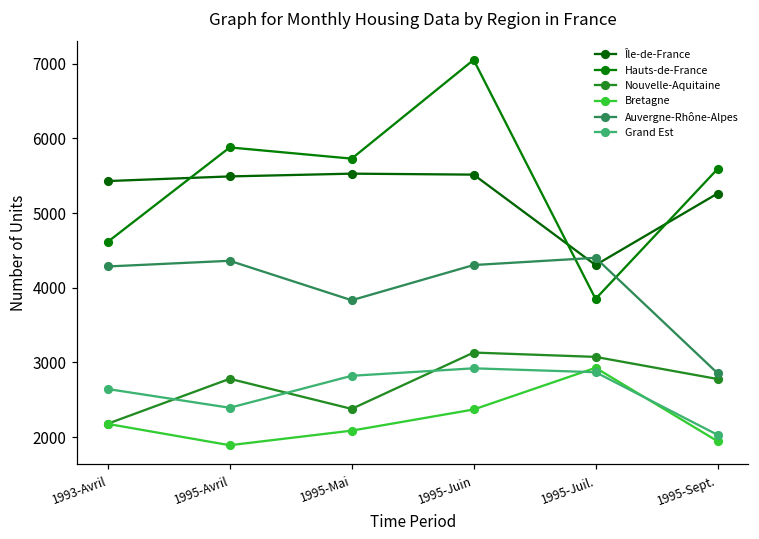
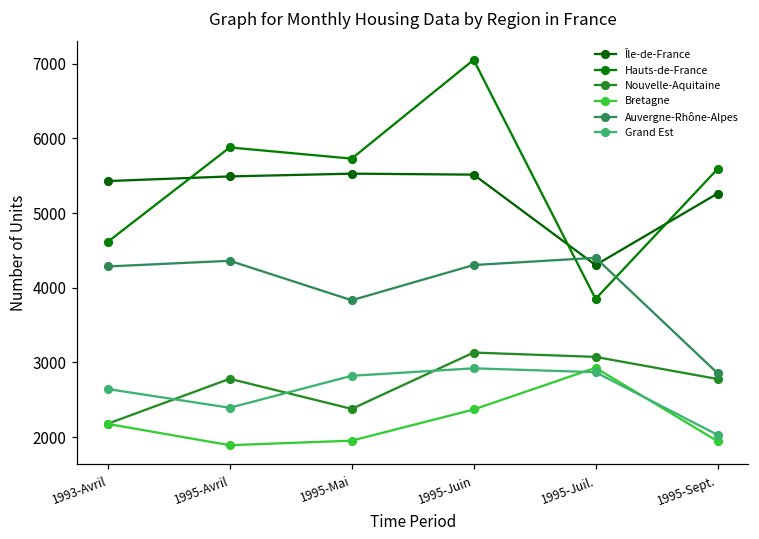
Bretagne, 1995-Mai: 2100 -> 2000
